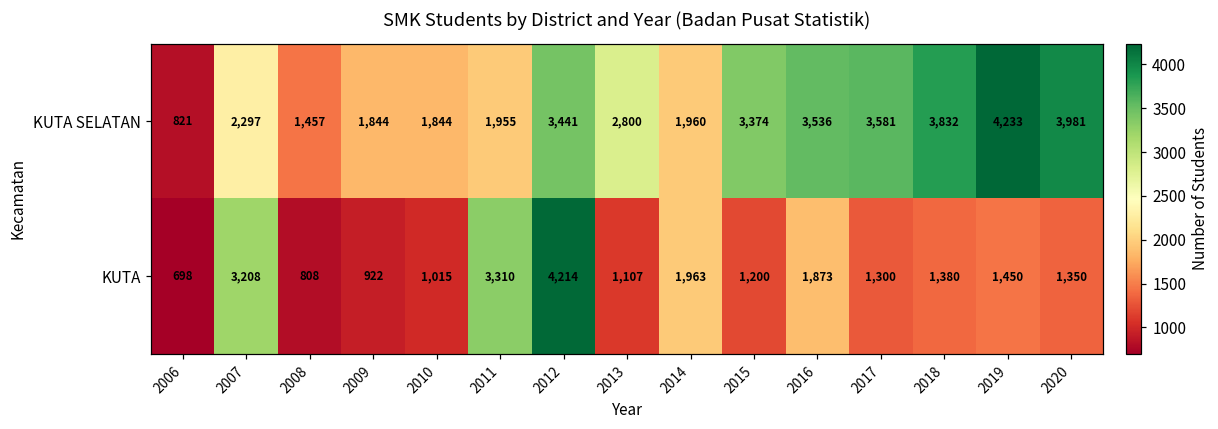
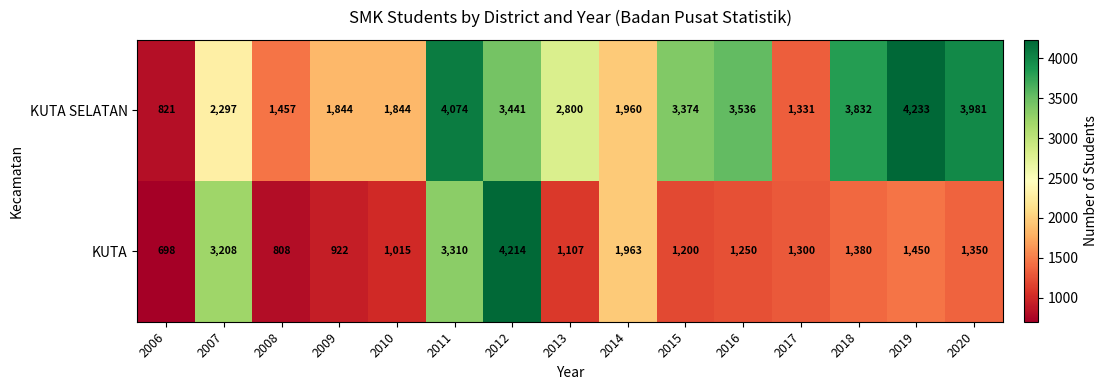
KUTA SELATAN, 2011: 1,955 -> 4,074
KUTA SELATAN, 2017: 3,581 -> 1,331
KUTA, 2016: 1,873 -> 1,250
